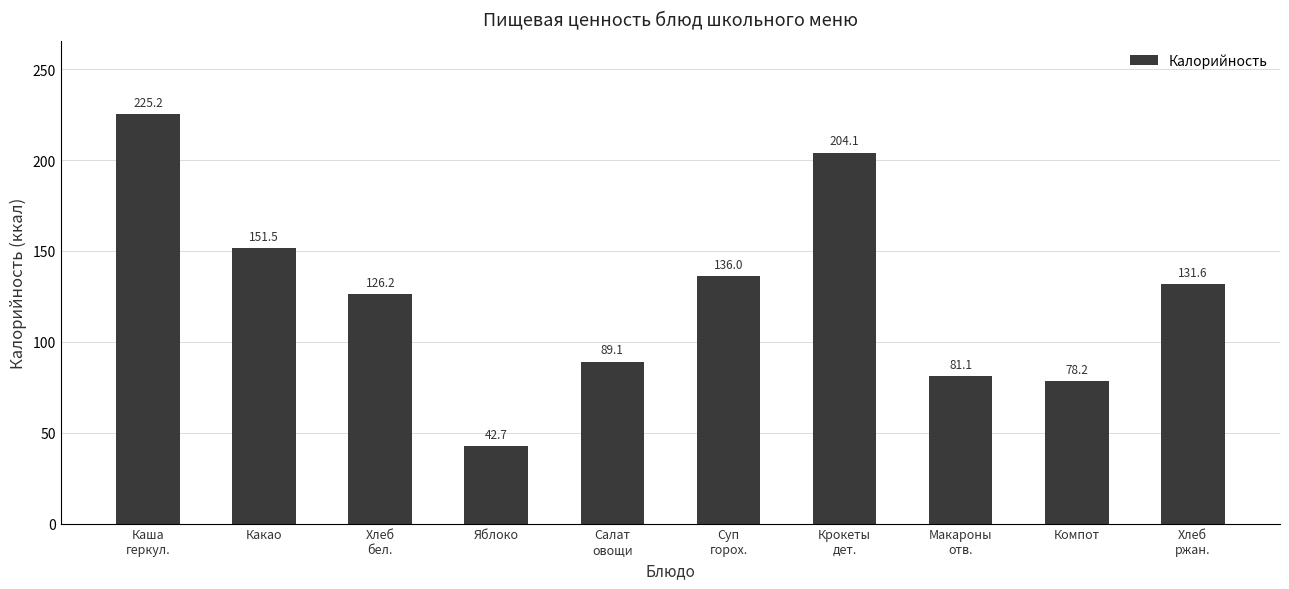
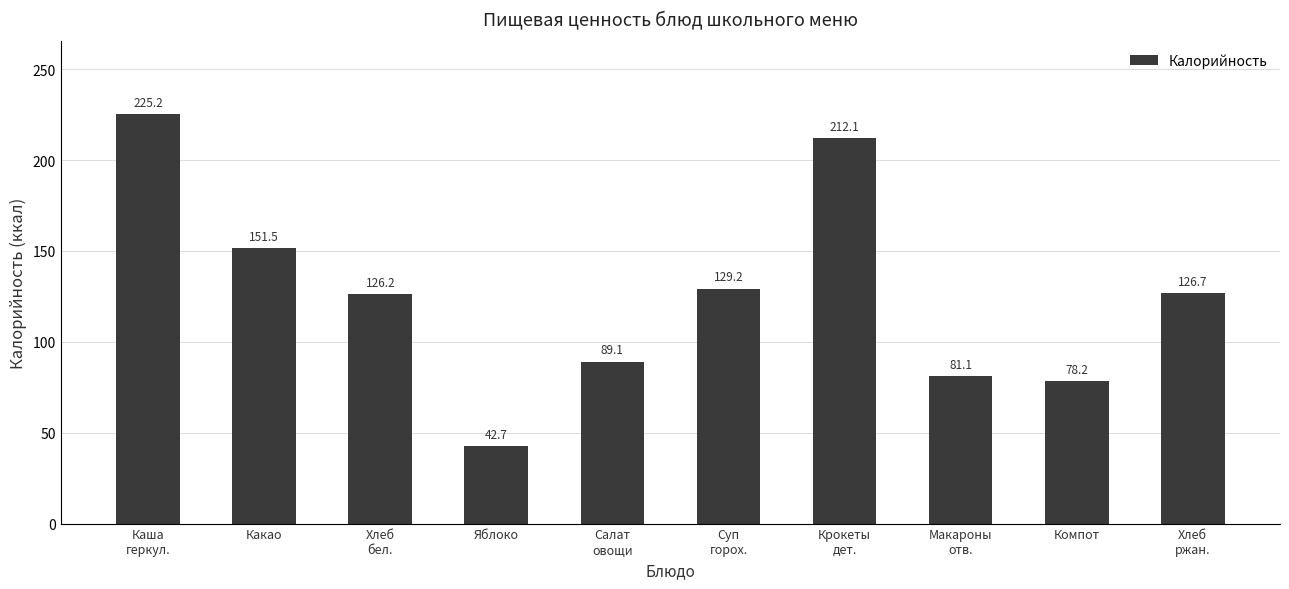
Суп горох.: 136.0 -> 129.2
Крокеты дет.: 204.1 -> 212.1
Хлеб ржан.: 131.6 -> 126.7
